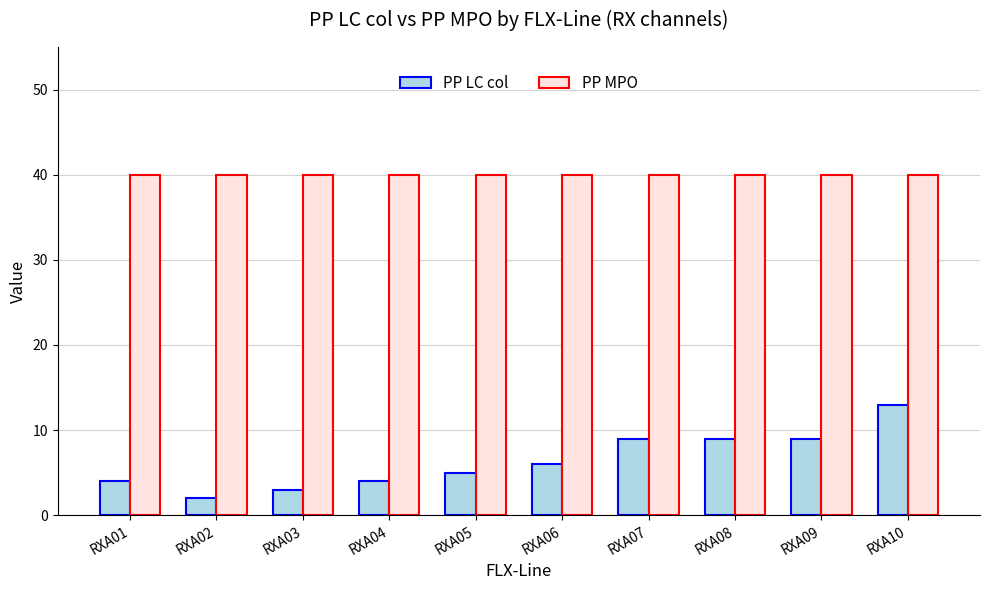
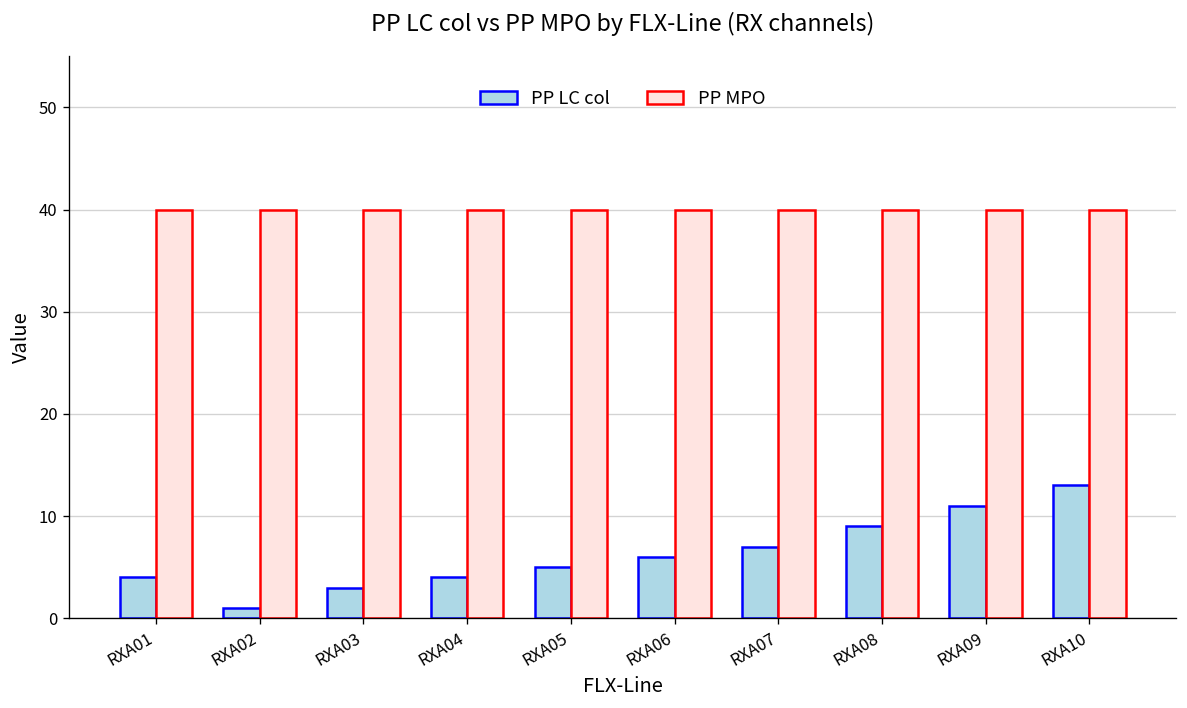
PP LC col, RXA02: 2 -> 1
PP LC col, RXA07: 9 -> 7
PP LC col, RXA09: 9 -> 11
